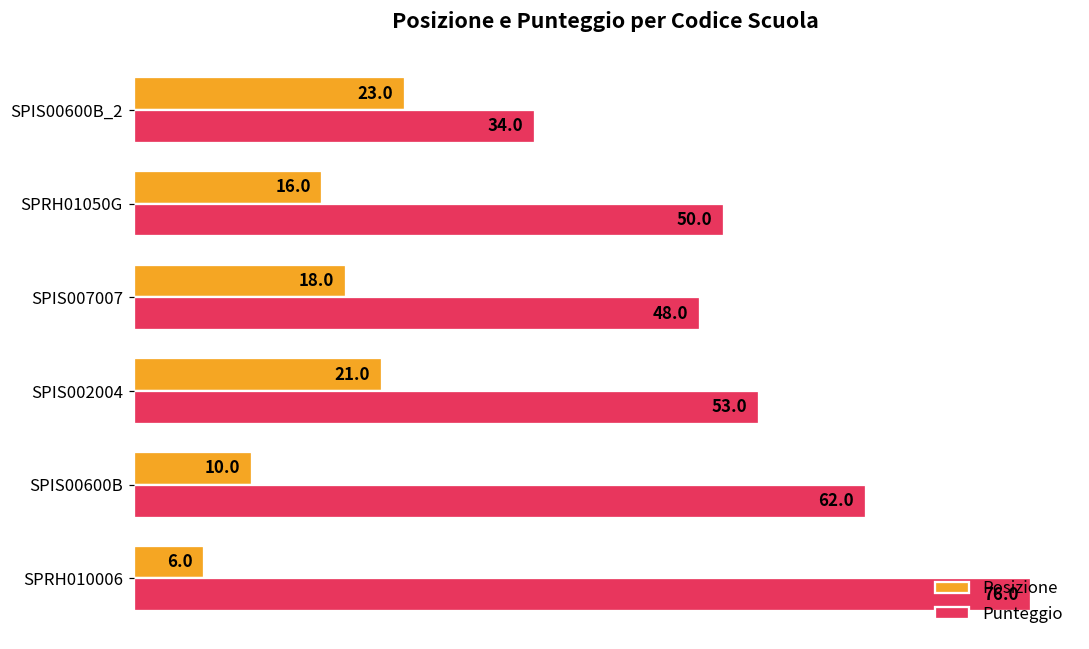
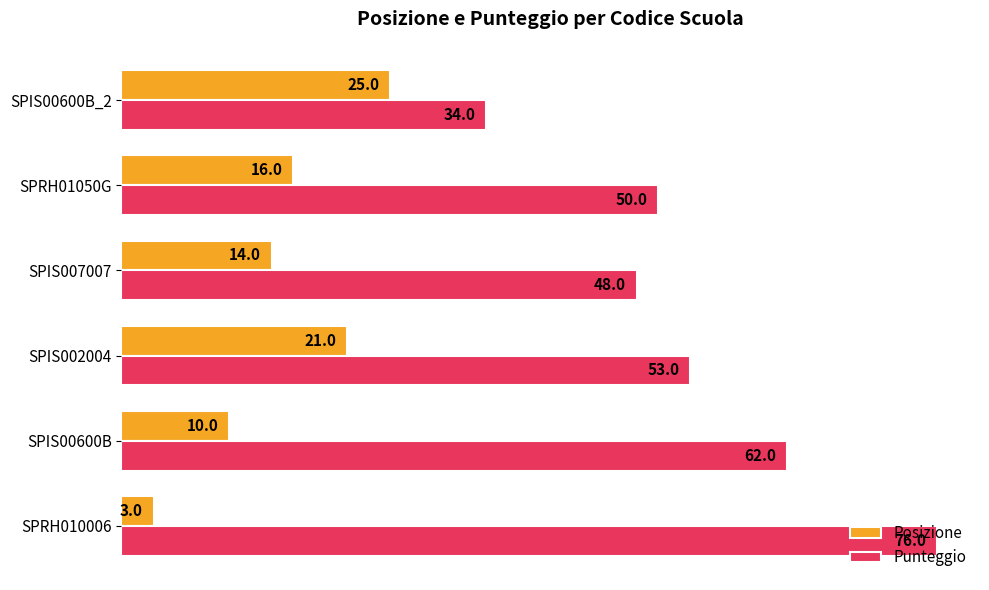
Posizione, SPIS00600B_2: 23.0 -> 25.0
Posizione, SPIS007007: 18.0 -> 14.0
Posizione, SPRH010006: 6.0 -> 3.0
